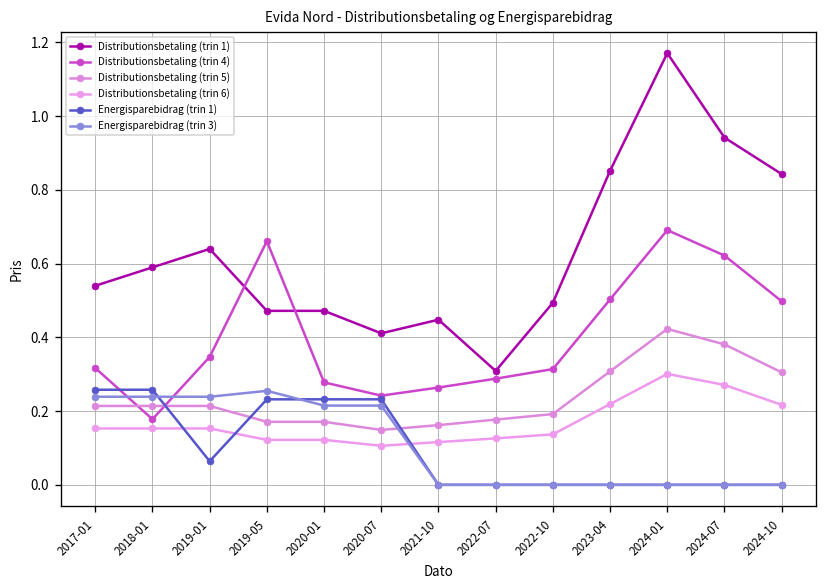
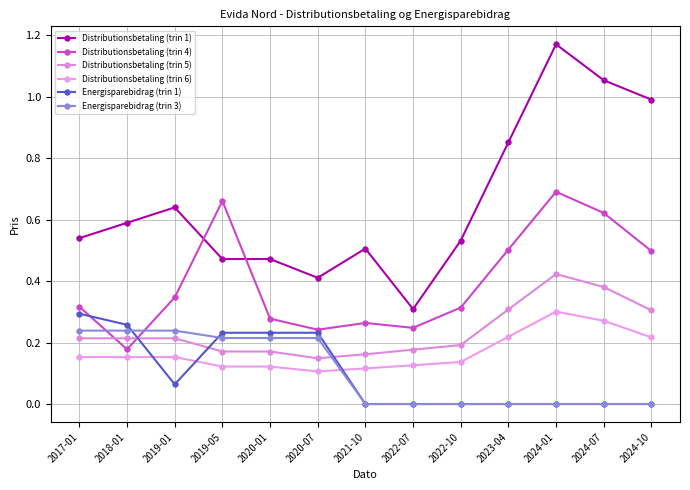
Energisparebidrag (trin 1), 2017-01: 0.26 -> 0.29
Energisparebidrag (trin 3), 2019-05: 0.26 -> 0.22
Distributionsbetaling (trin 1), 2021-10: 0.45 -> 0.51
Distributionsbetaling (trin 4), 2022-07: 0.29 -> 0.25
Distributionsbetaling (trin 1), 2022-10: 0.49 -> 0.53
Distributionsbetaling (trin 1), 2024-07: 0.94 -> 1.05
Distributionsbetaling (trin 1), 2024-10: 0.84 -> 0.99
